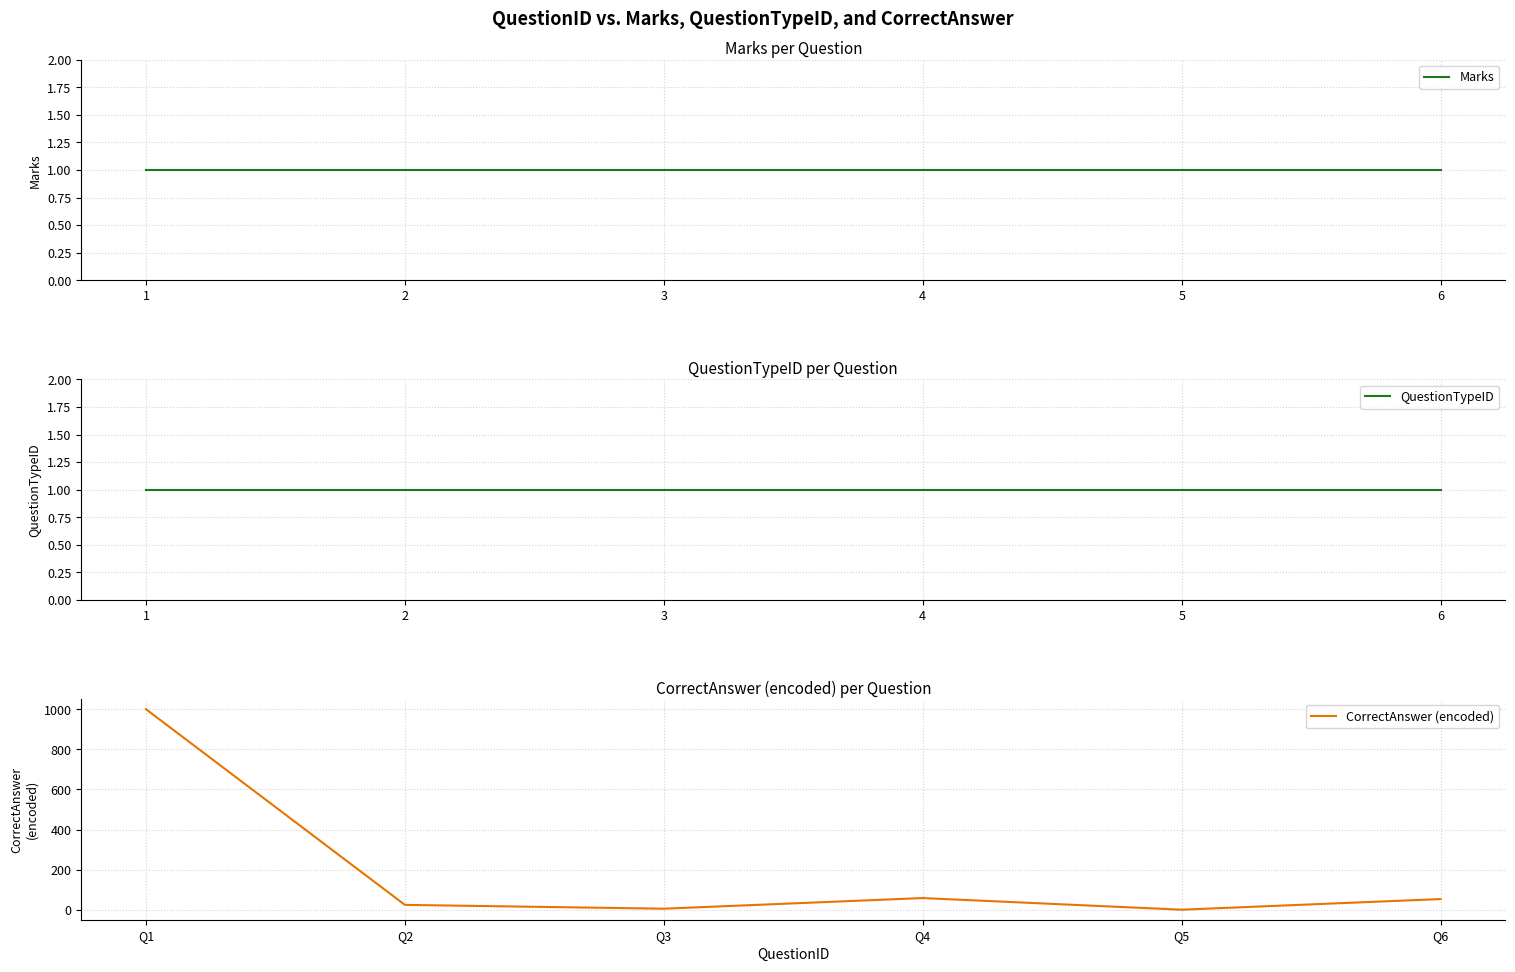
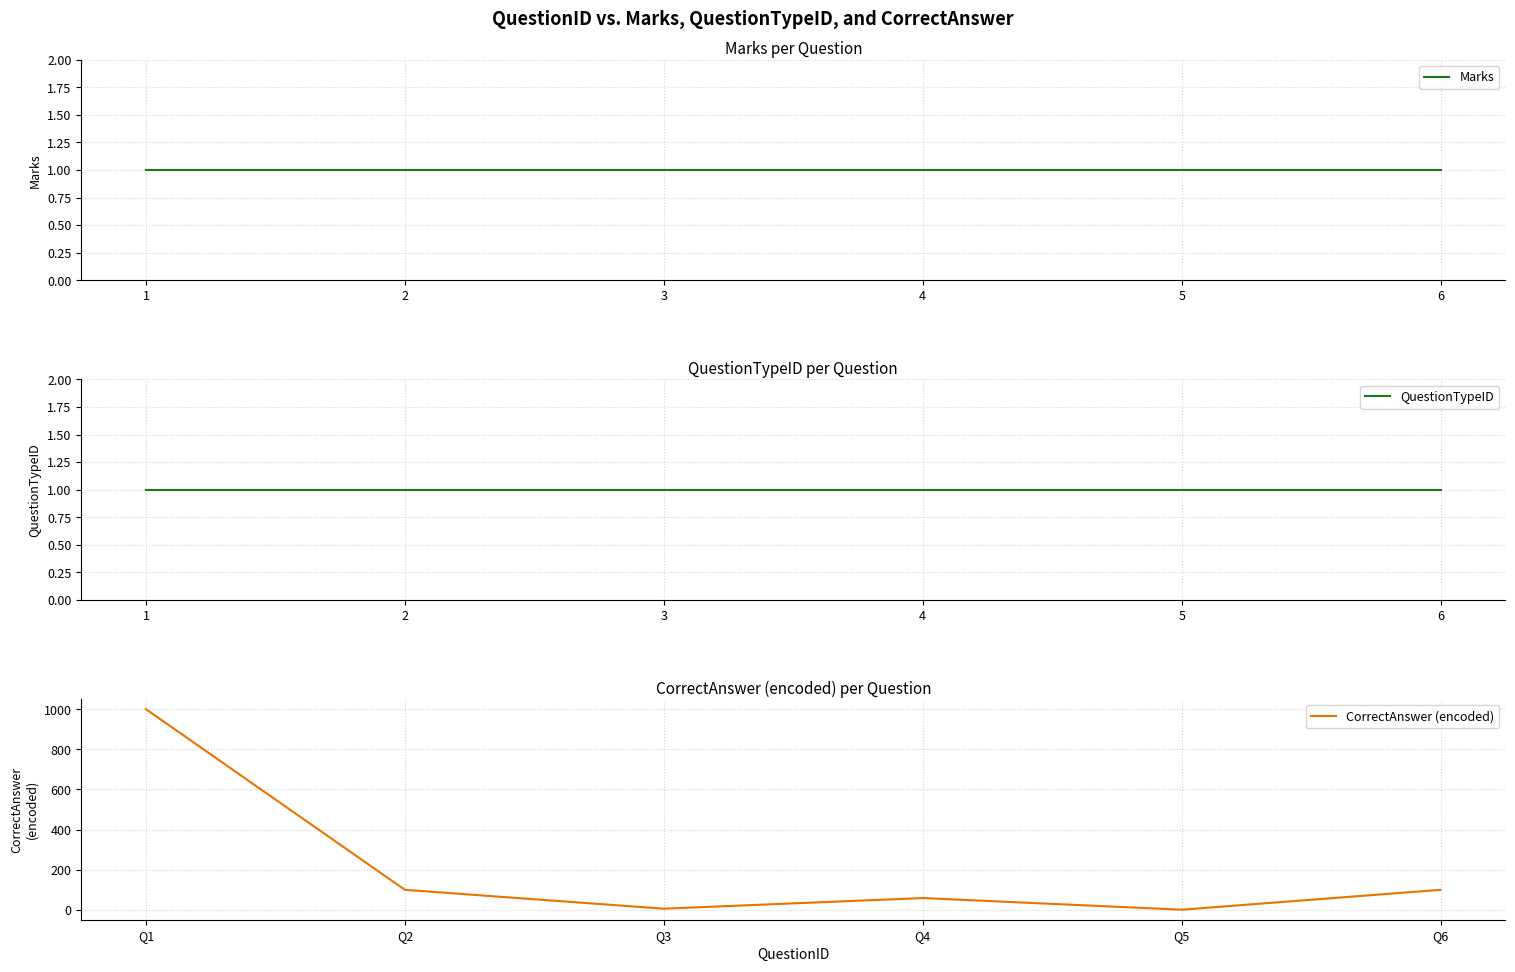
CorrectAnswer (encoded) per Question, Q2: 30 -> 100
CorrectAnswer (encoded) per Question, Q6: 50 -> 100
